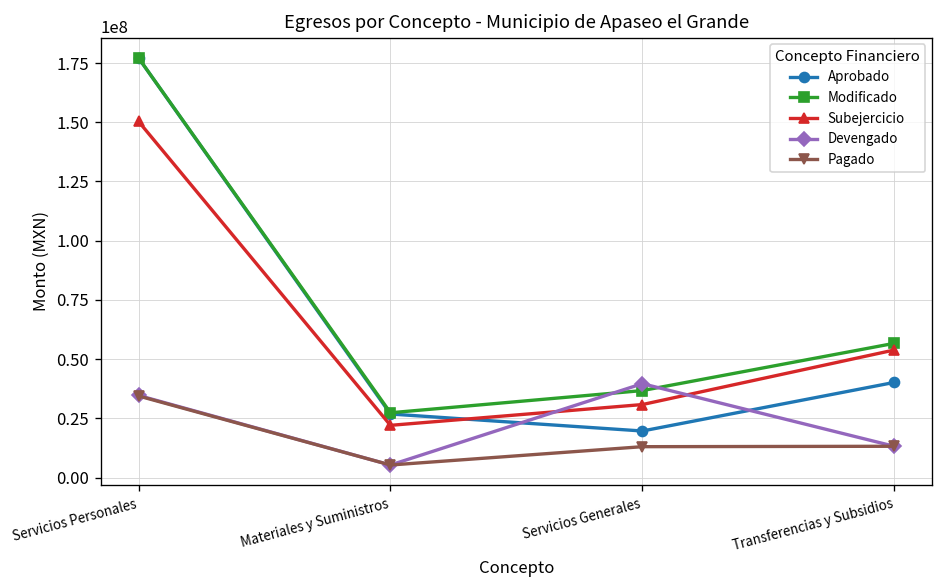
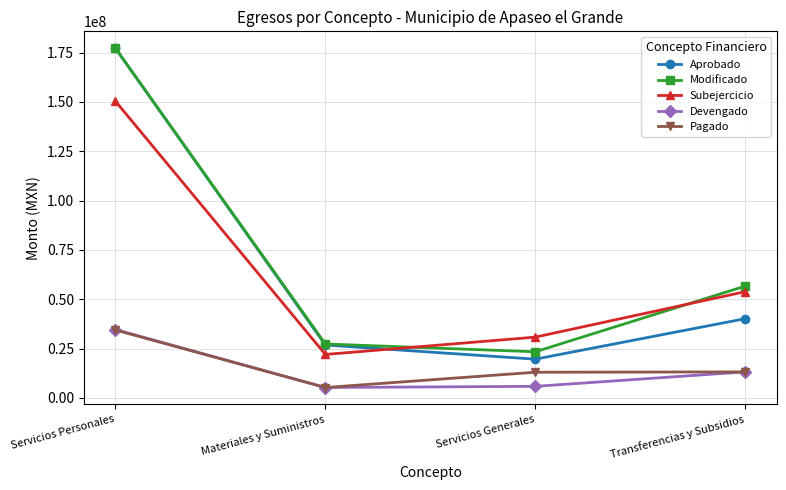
Modificado, Servicios Generales: 37000000 -> 23000000
Devengado, Servicios Generales: 40000000 -> 6000000
